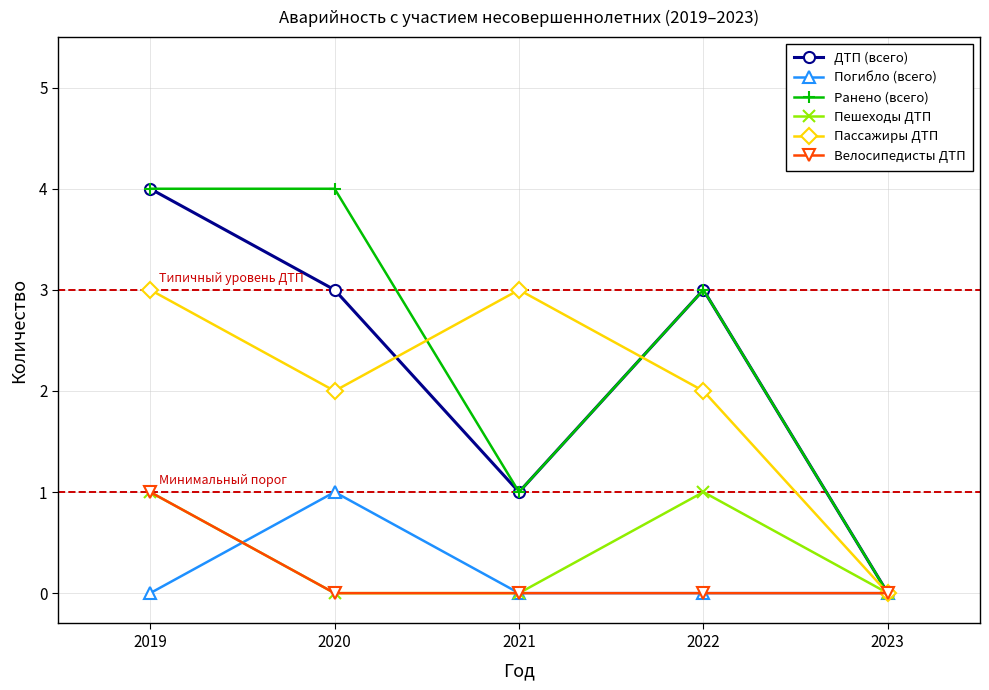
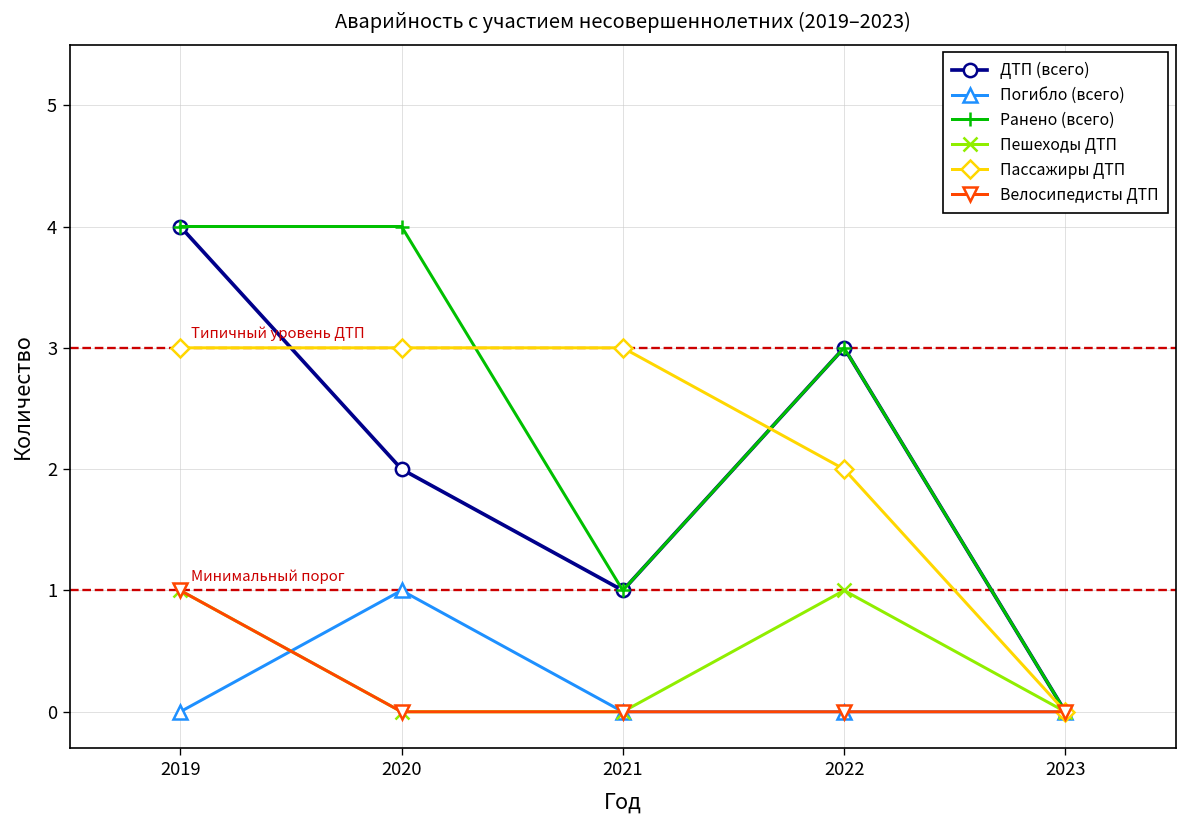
ДТП (всего), 2020: 3 -> 2
Пассажиры ДТП, 2020: 2 -> 3
